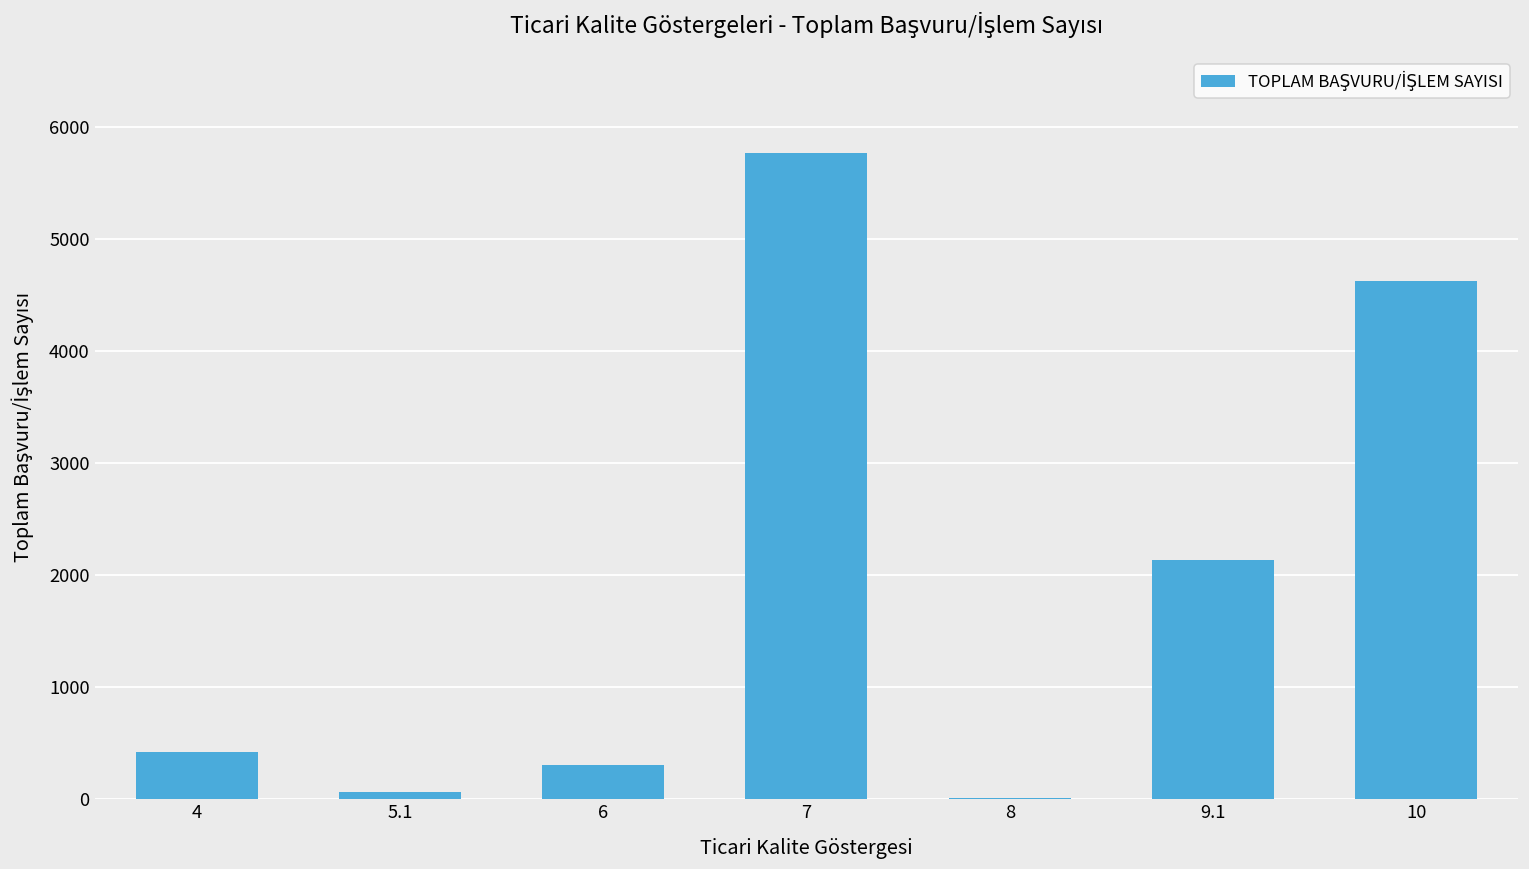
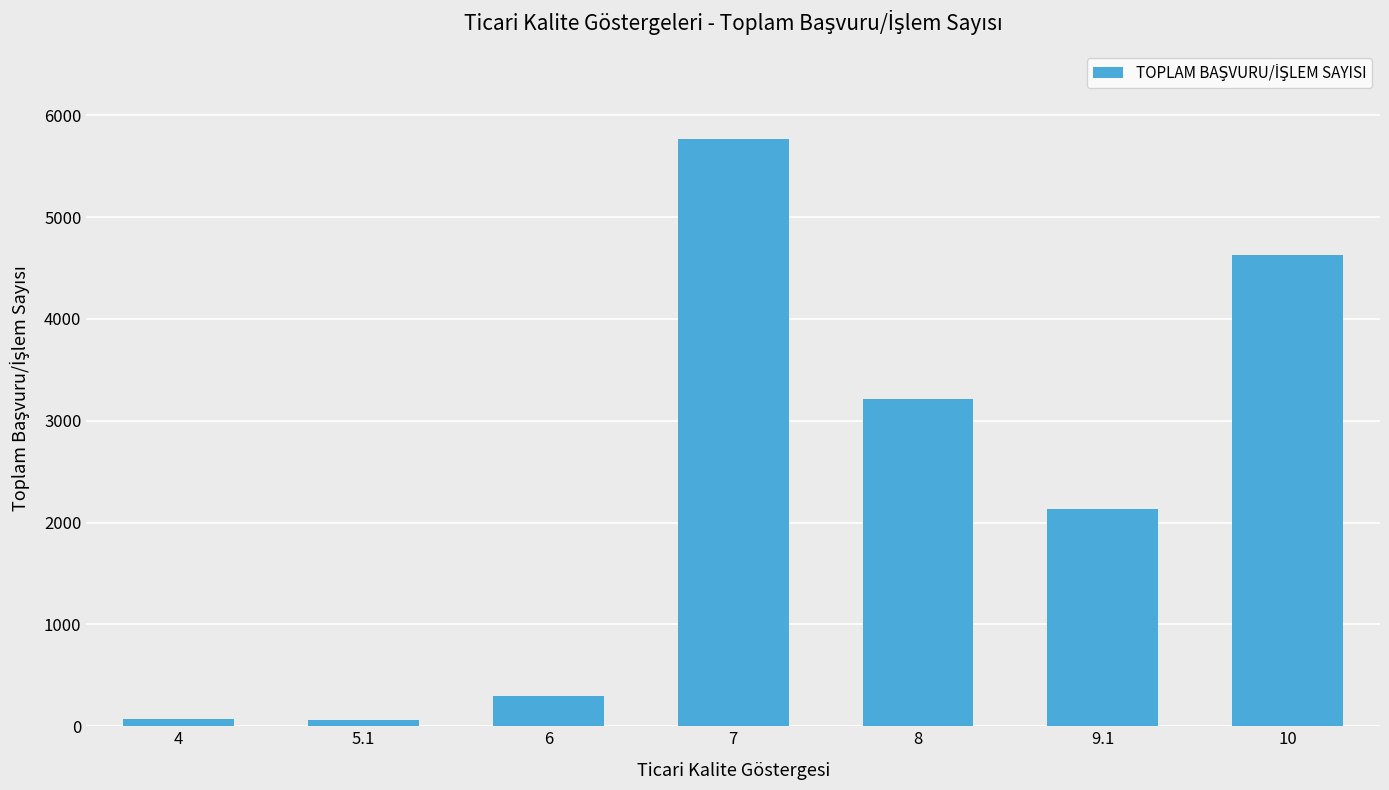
4: 420 -> 70
8: 10 -> 3210
